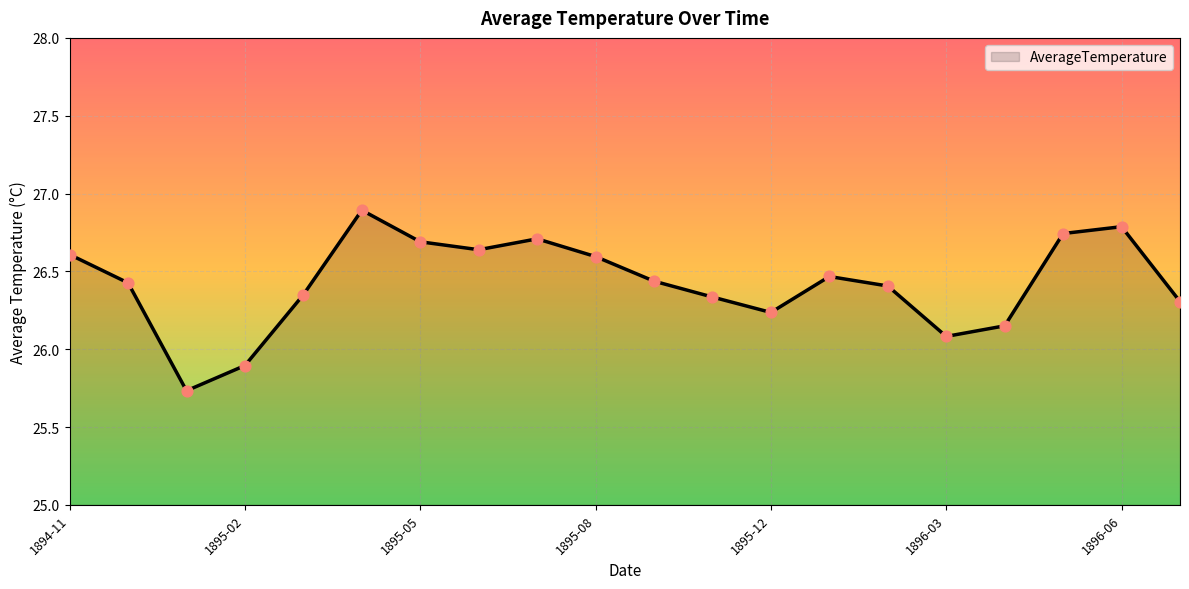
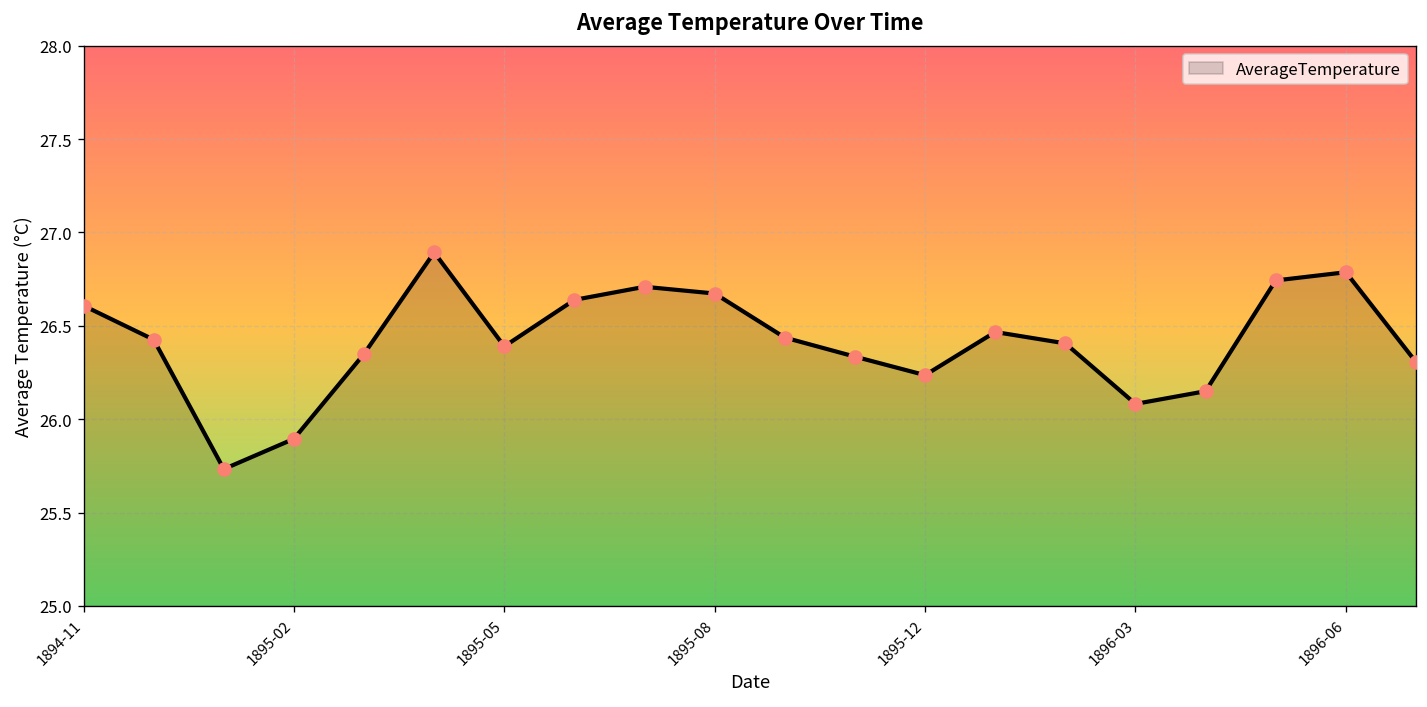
1895-05: 26.69 -> 26.39
1895-08: 26.60 -> 26.67
